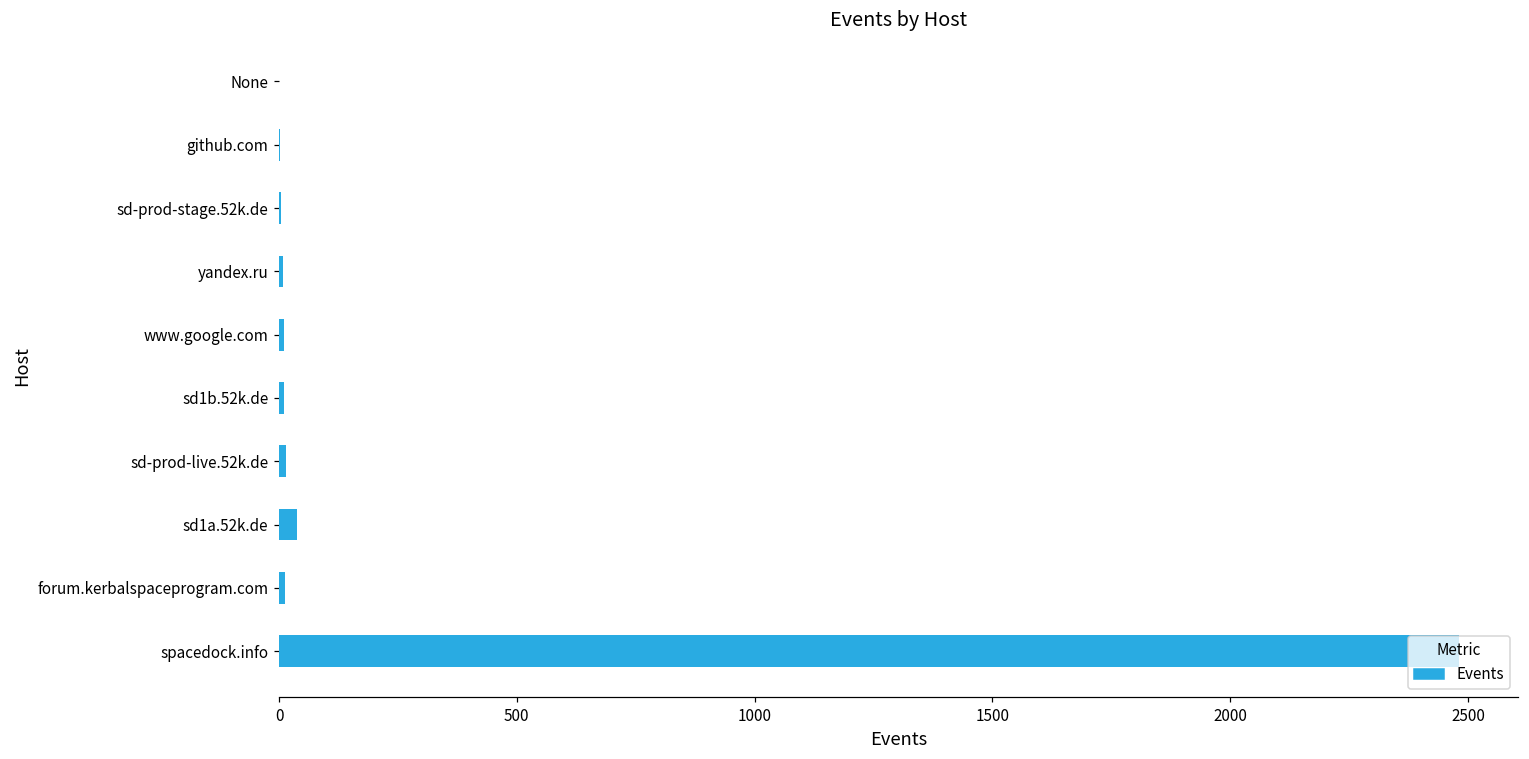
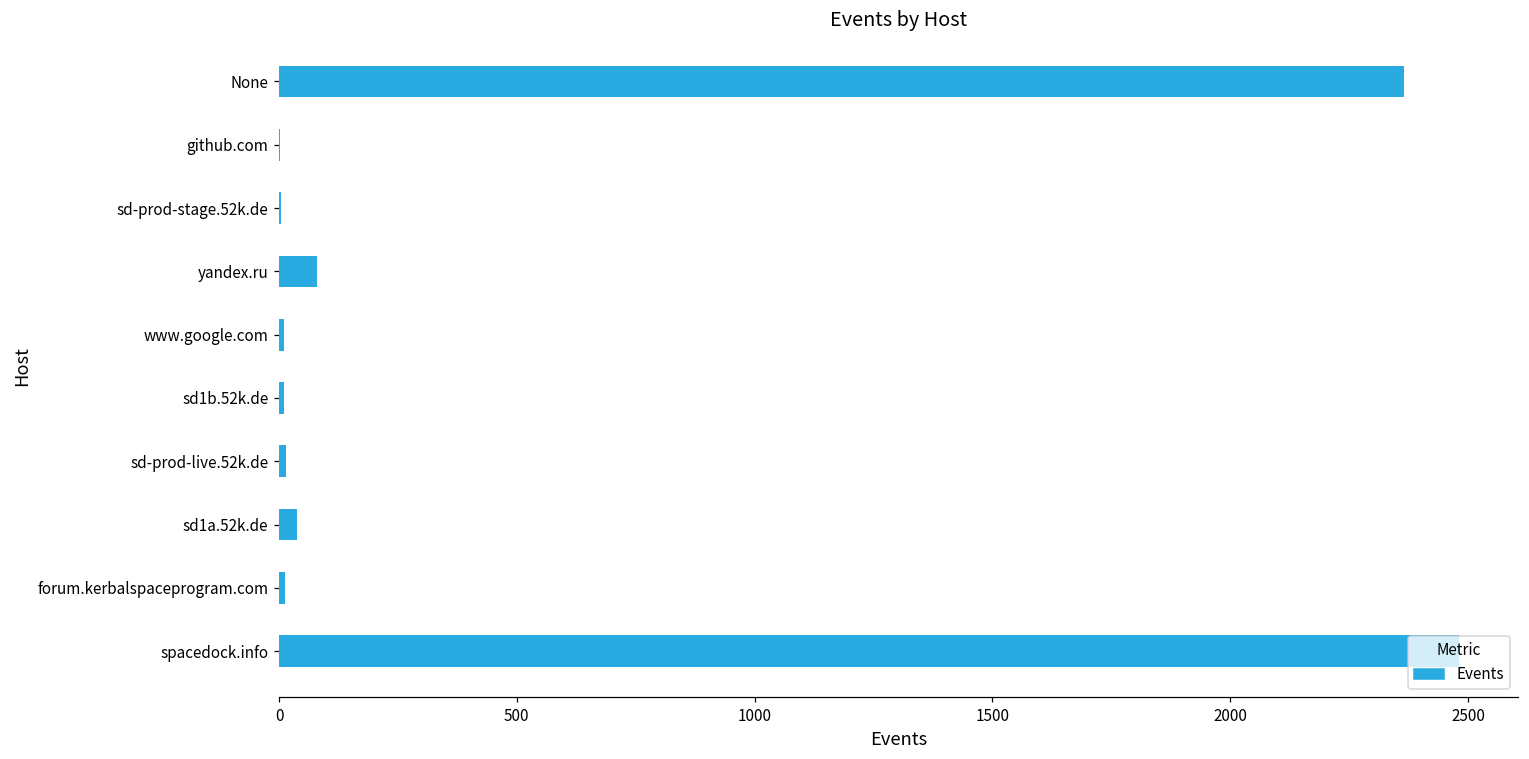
None: 0 -> 2370
yandex.ru: 10 -> 80
